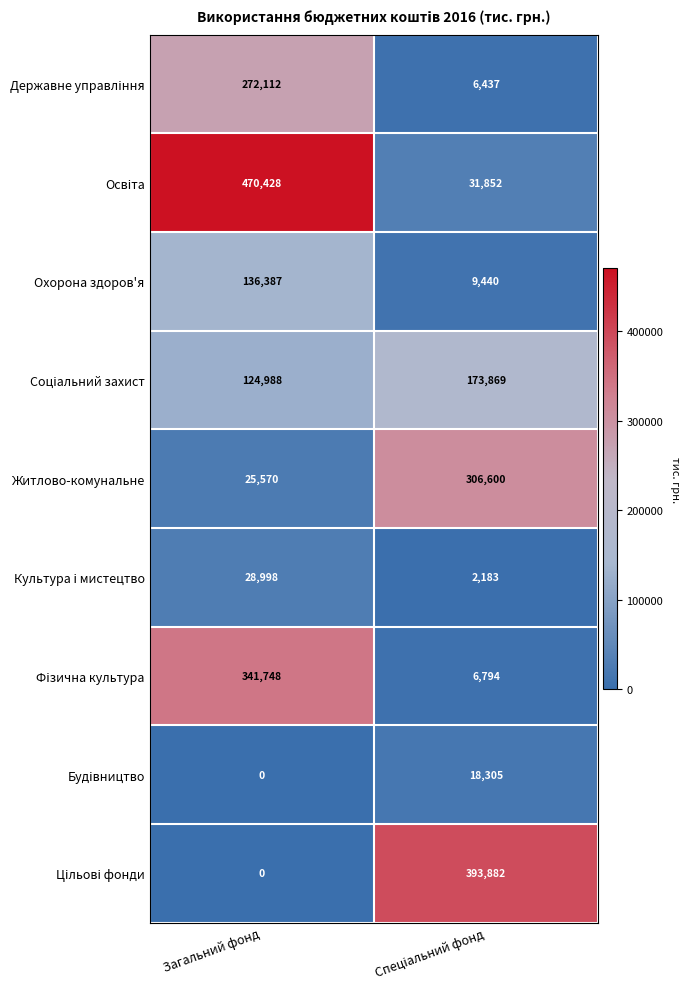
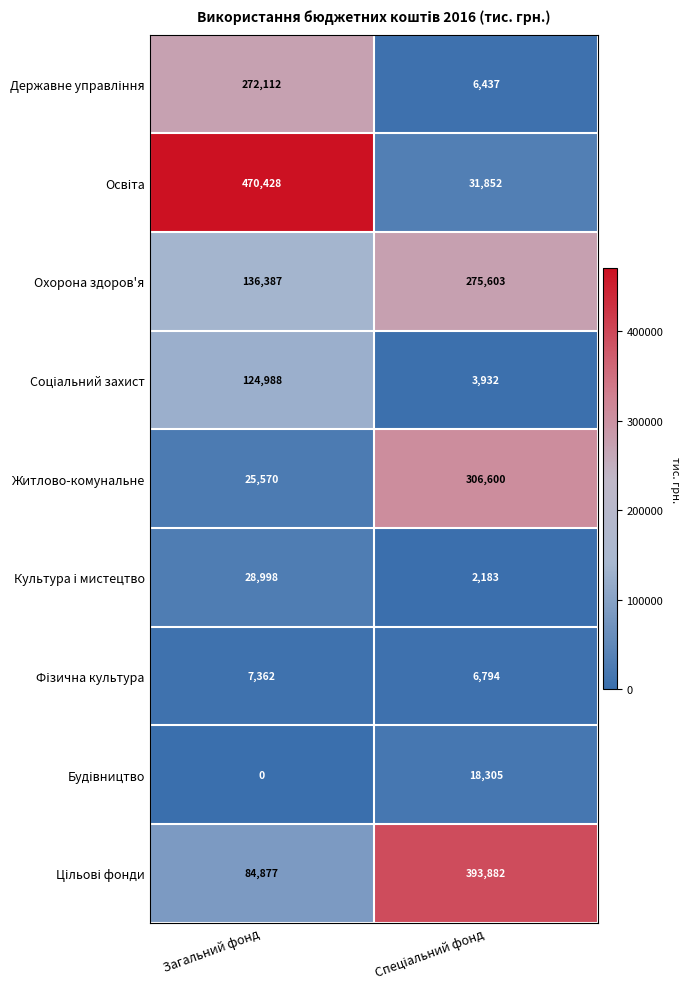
Охорона здоров'я, Спеціальний фонд: 9,440 -> 275,603
Соціальний захист, Спеціальний фонд: 173,869 -> 3,932
Фізична культура, Загальний фонд: 341,748 -> 7,362
Цільові фонди, Загальний фонд: 0 -> 84,877
